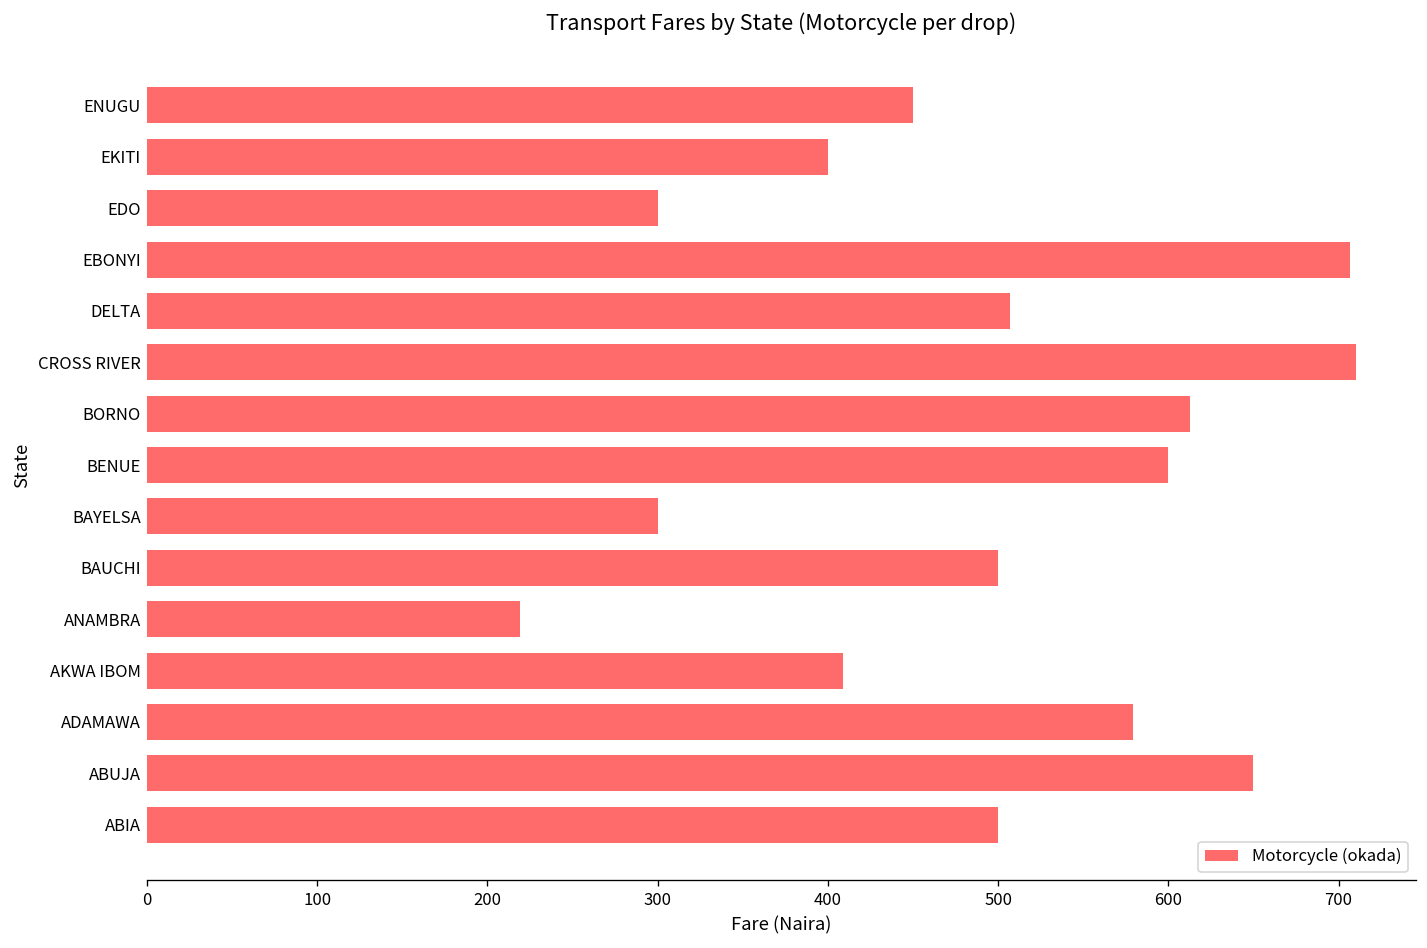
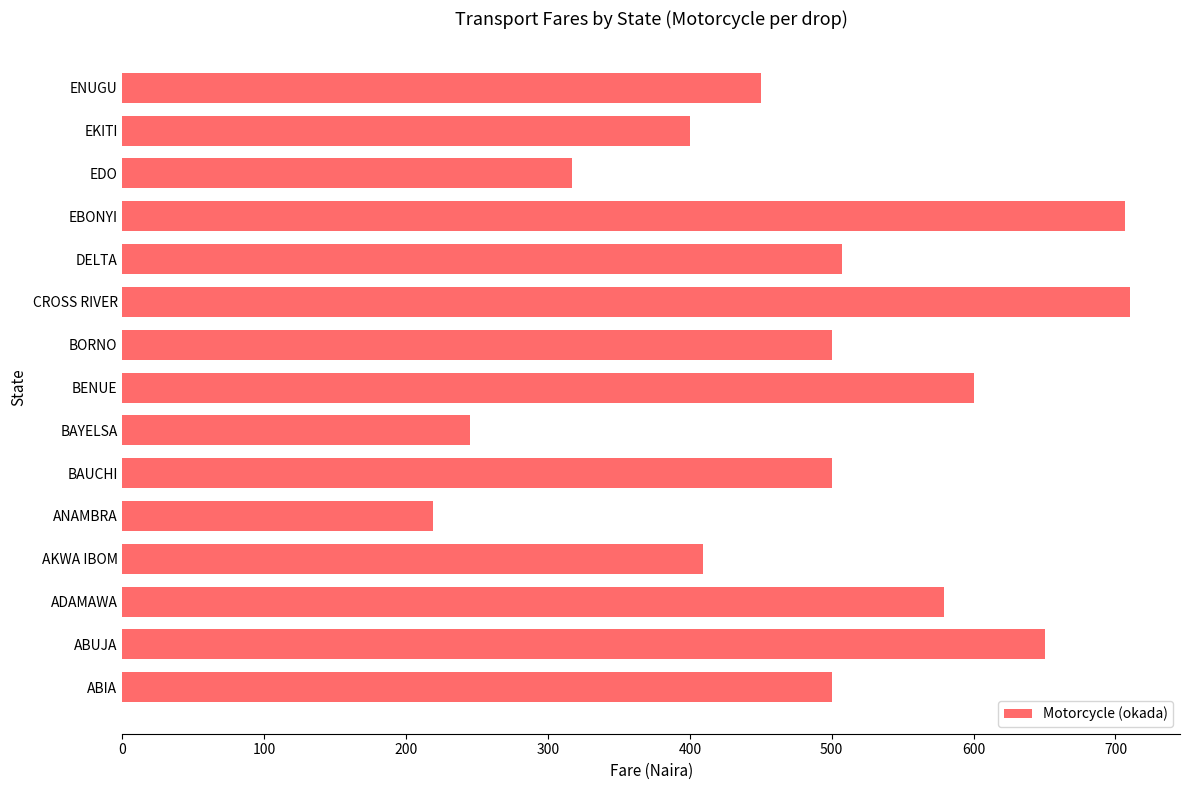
EDO: 300 -> 317
BORNO: 613 -> 500
BAYELSA: 300 -> 245
